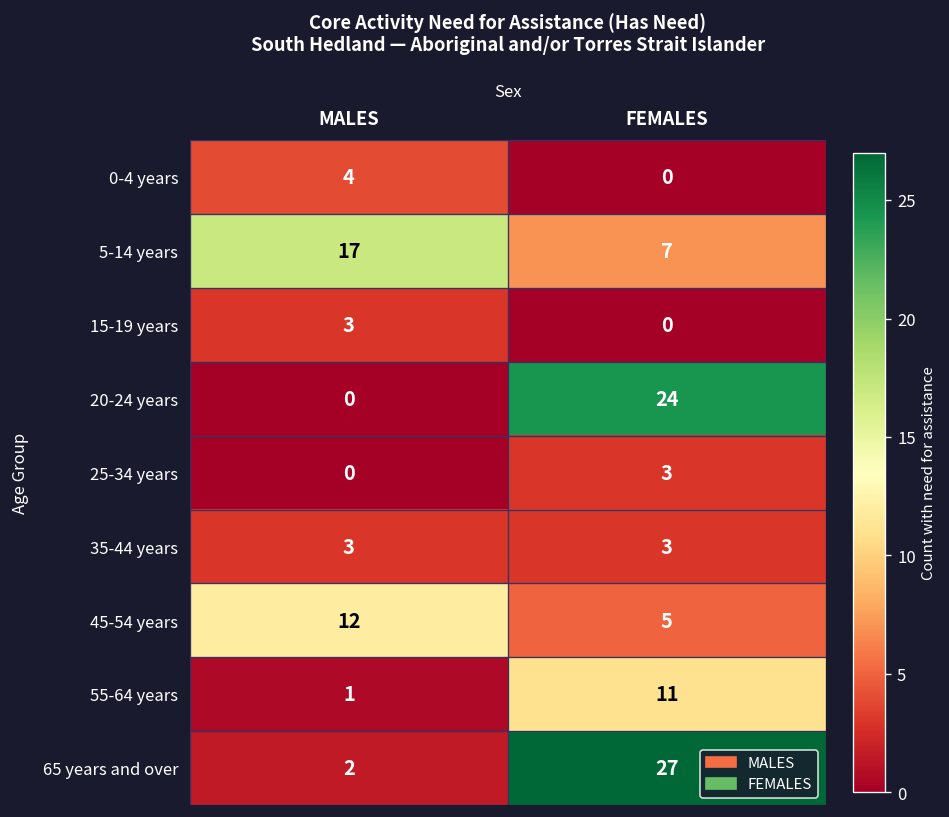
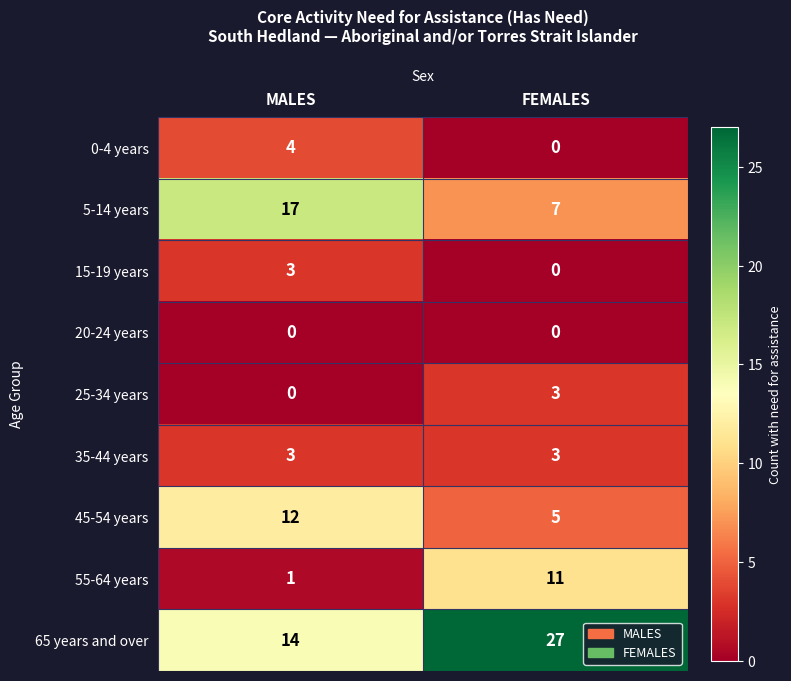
20-24 years, FEMALES: 24 -> 0
65 years and over, MALES: 2 -> 14
